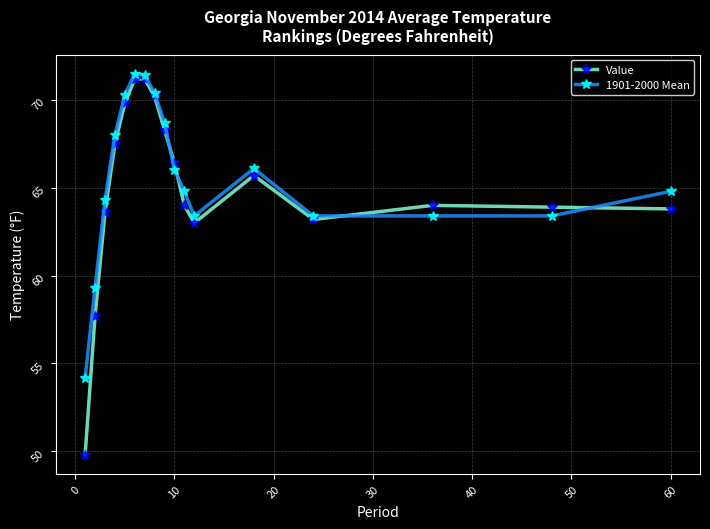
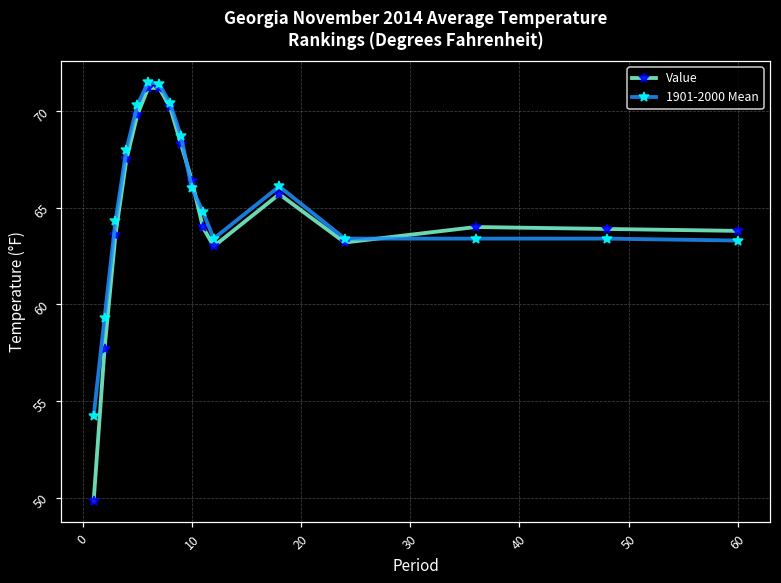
1901-2000 Mean, 60: 64.8 -> 63.3
